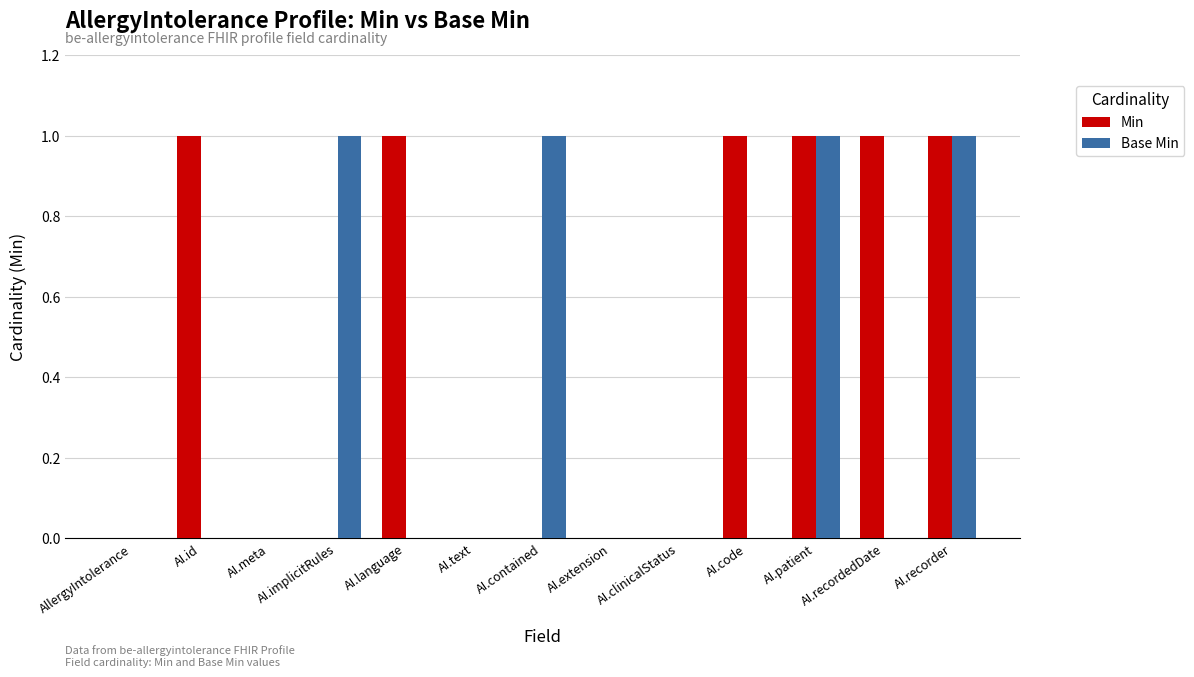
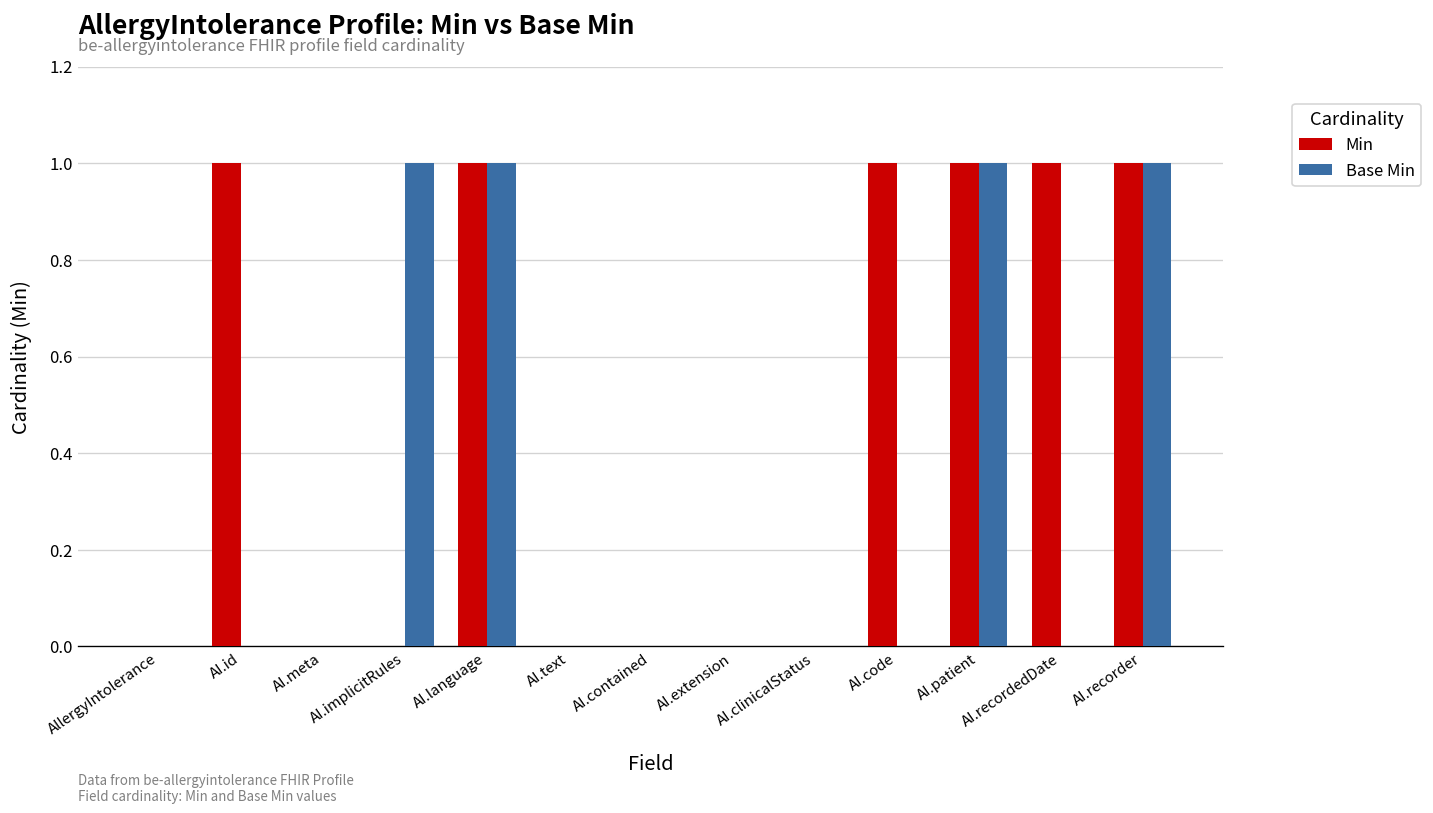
Base Min, AI.language: 0 -> 1
Base Min, AI.contained: 1 -> 0
